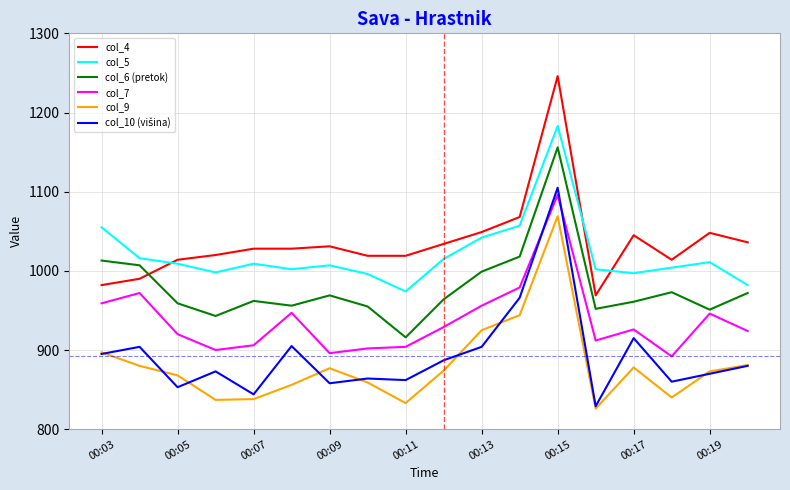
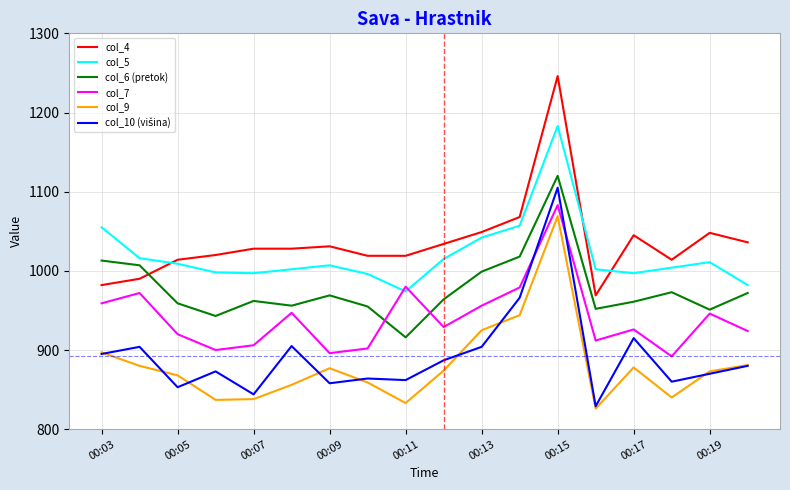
col_5, 00:07: 1010 -> 1000
col_7, 00:11: 900 -> 980
col_6 (pretok), 00:15: 1160 -> 1120
col_7, 00:15: 1100 -> 1080
